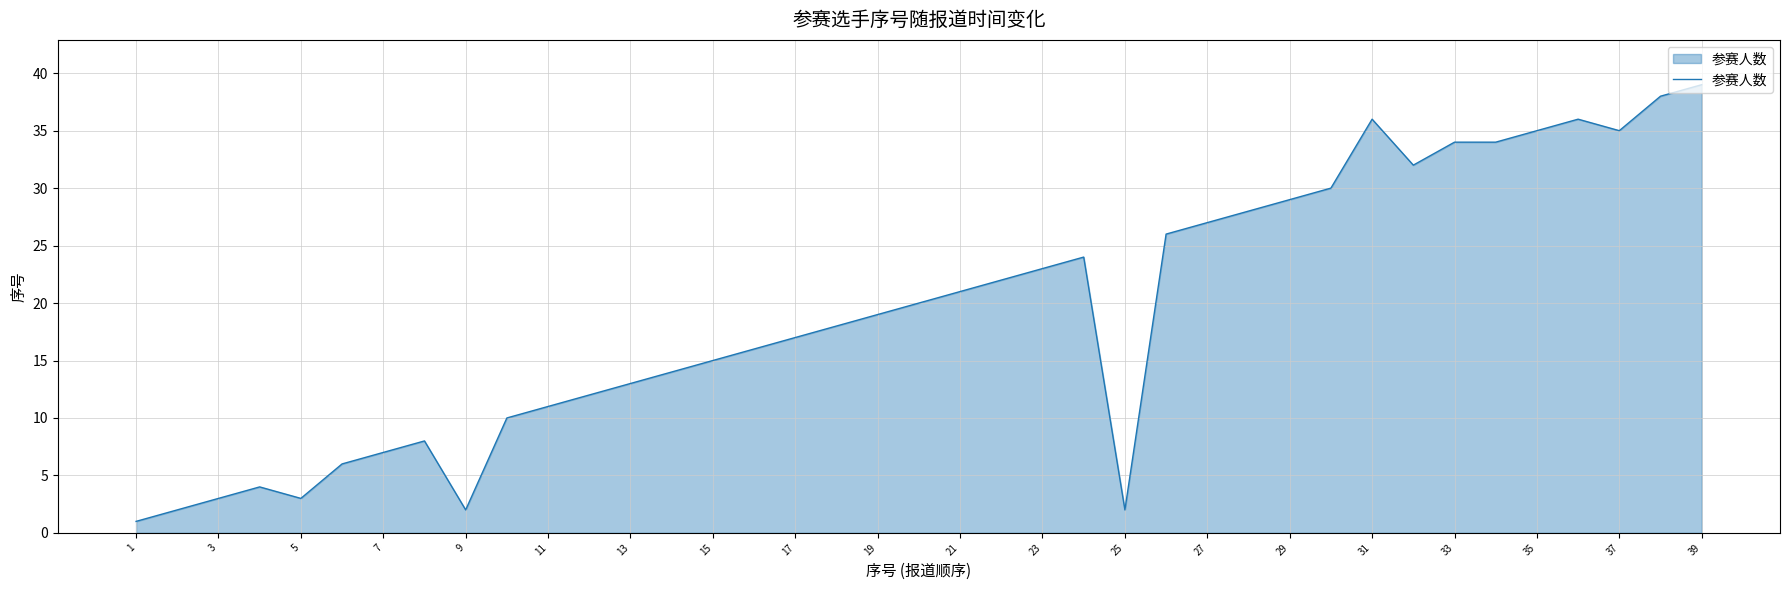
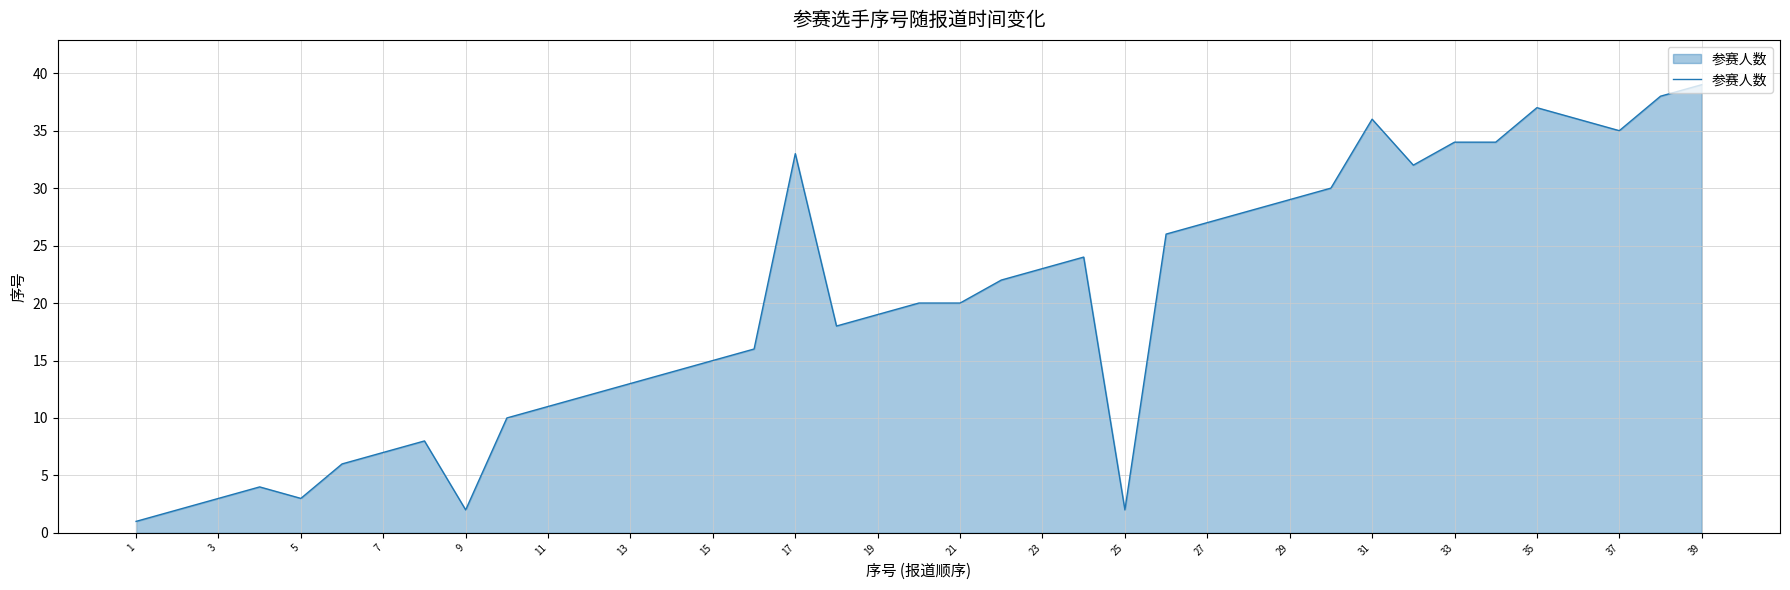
17: 17 -> 33
21: 21 -> 20
35: 35 -> 37
